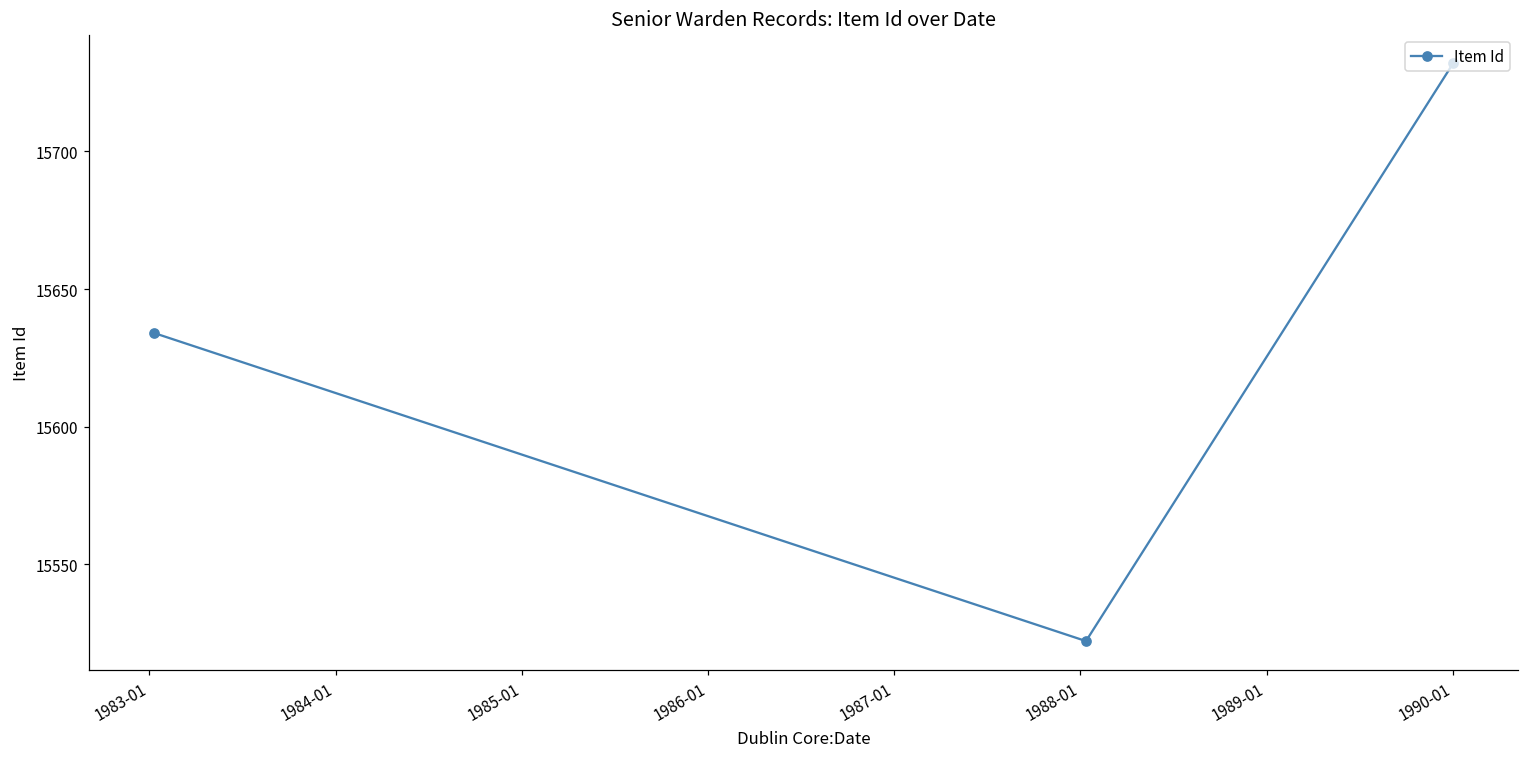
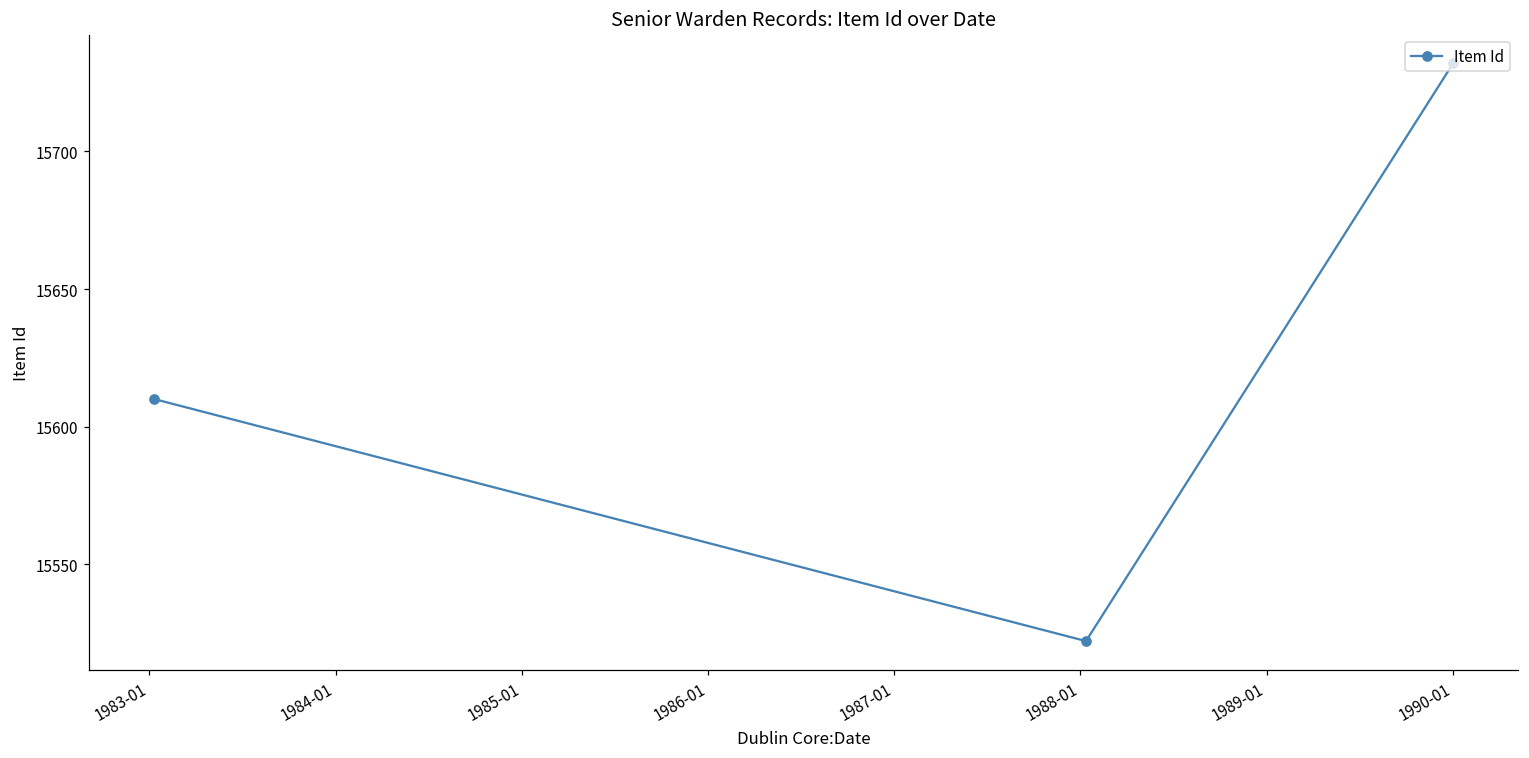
1983-01: 15634 -> 15610
